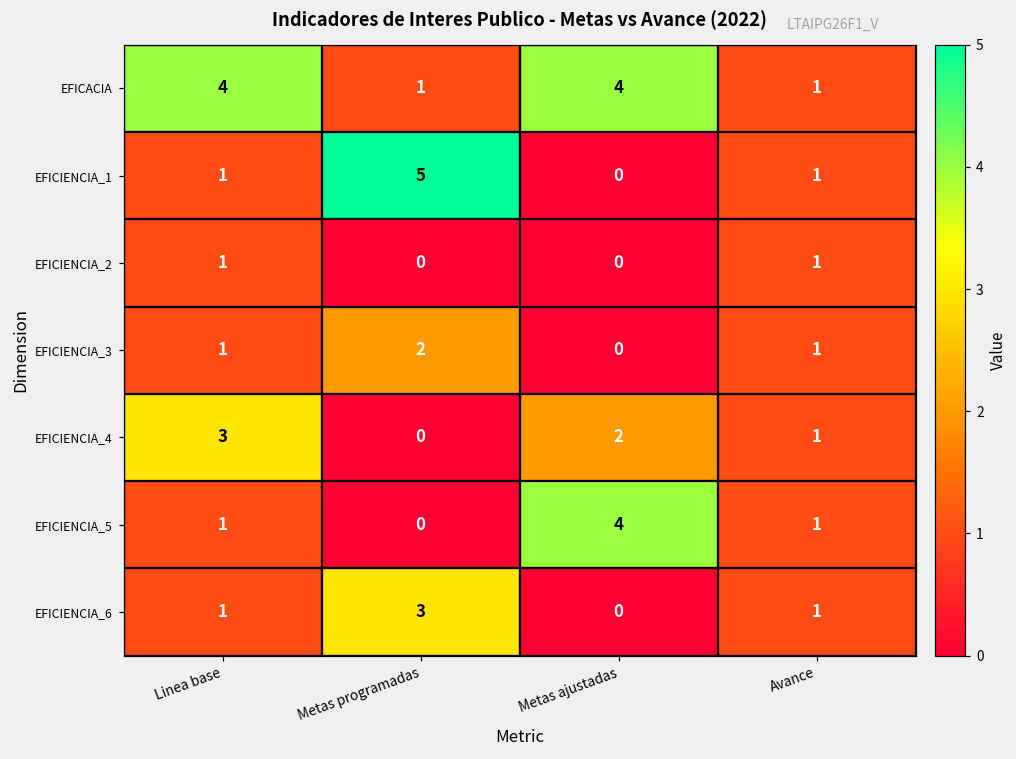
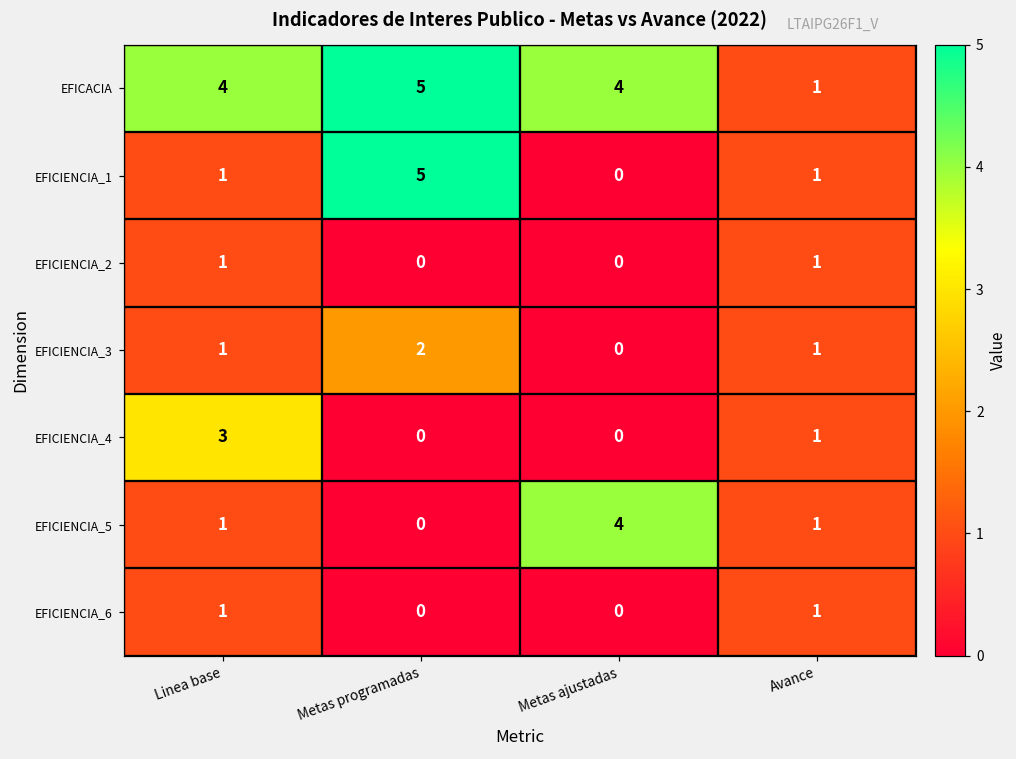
EFICACIA, Metas programadas: 1 -> 5
EFICIENCIA_4, Metas ajustadas: 2 -> 0
EFICIENCIA_6, Metas programadas: 3 -> 0
